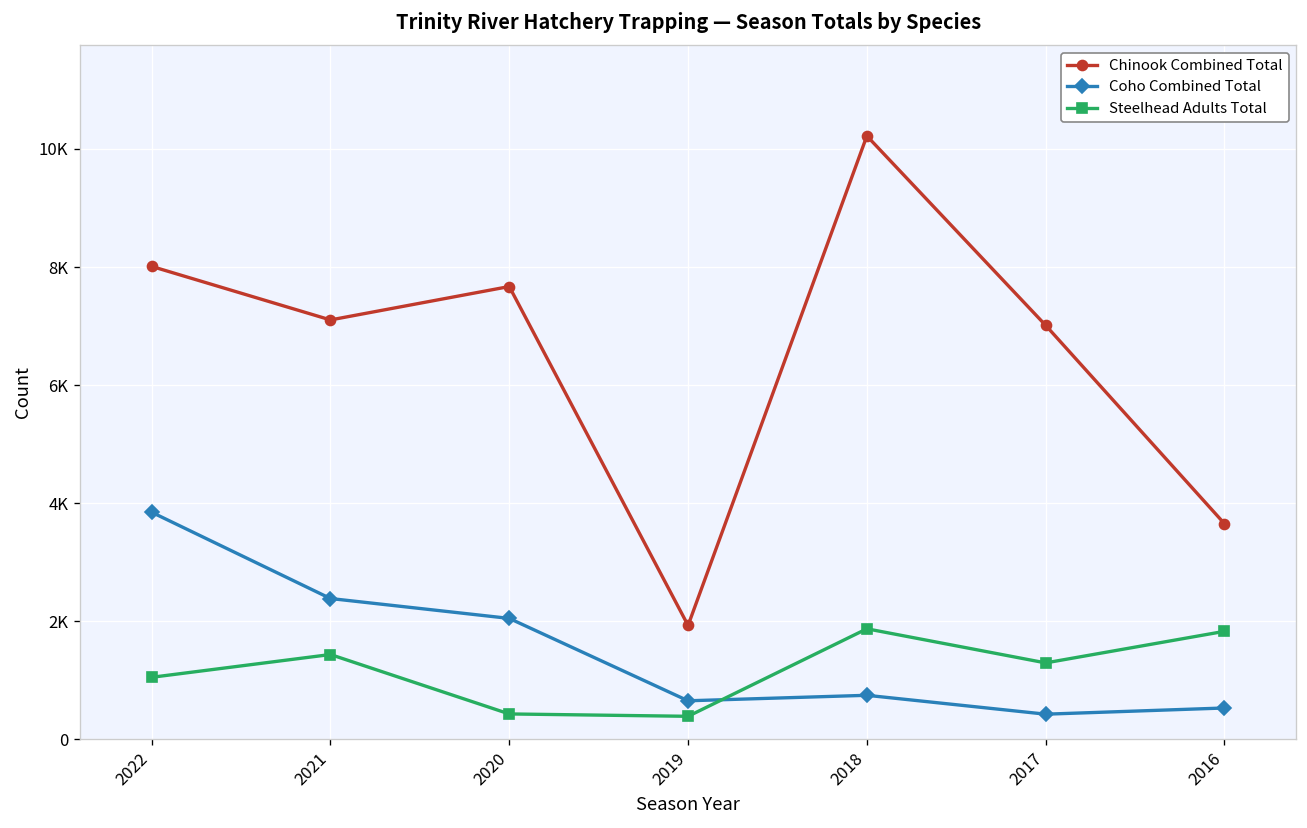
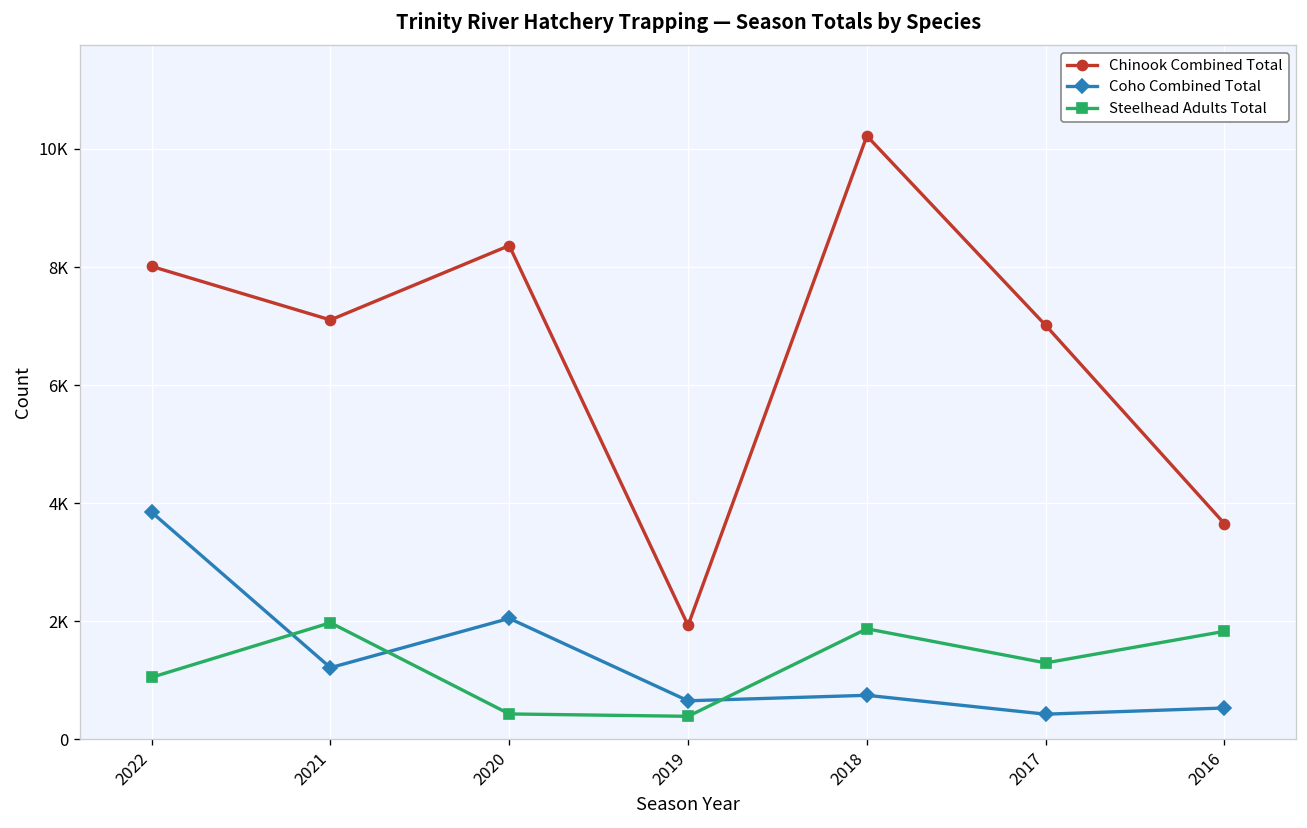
Coho Combined Total, 2021: 2400 -> 1200
Steelhead Adults Total, 2021: 1400 -> 2000
Chinook Combined Total, 2020: 7700 -> 8400
